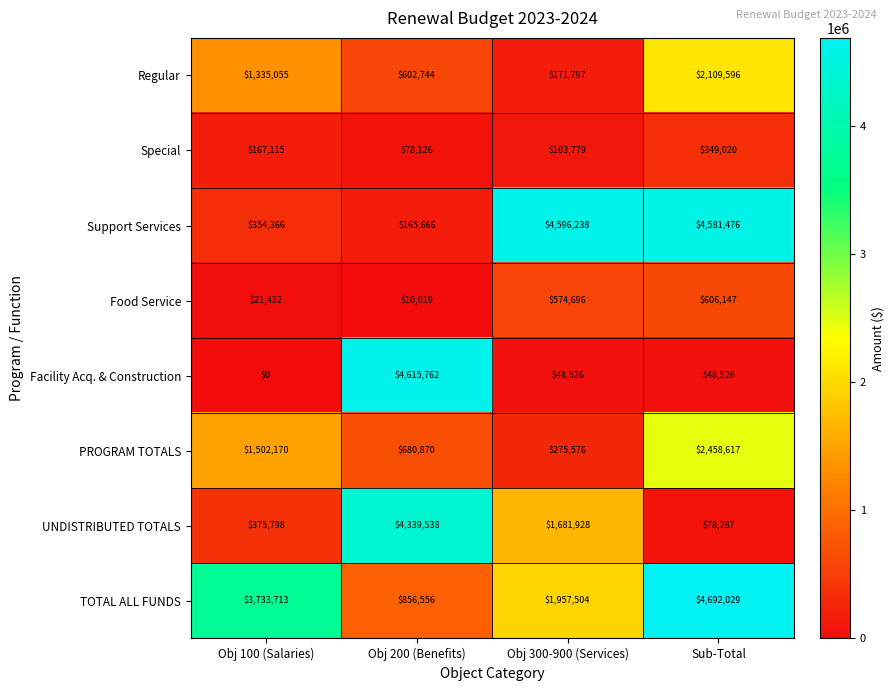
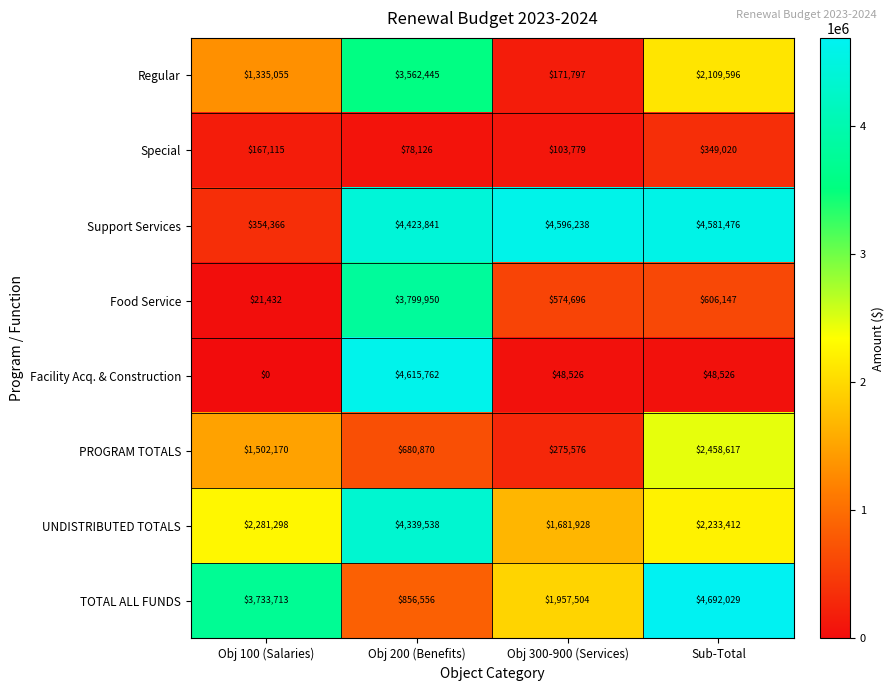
Regular, Obj 200 (Benefits): $602,744 -> $3,562,445
Support Services, Obj 200 (Benefits): $165,666 -> $4,423,841
Food Service, Obj 200 (Benefits): $10,019 -> $3,799,950
UNDISTRIBUTED TOTALS, Obj 100 (Salaries): $375,798 -> $2,281,298
UNDISTRIBUTED TOTALS, Sub-Total: $78,287 -> $2,233,412
